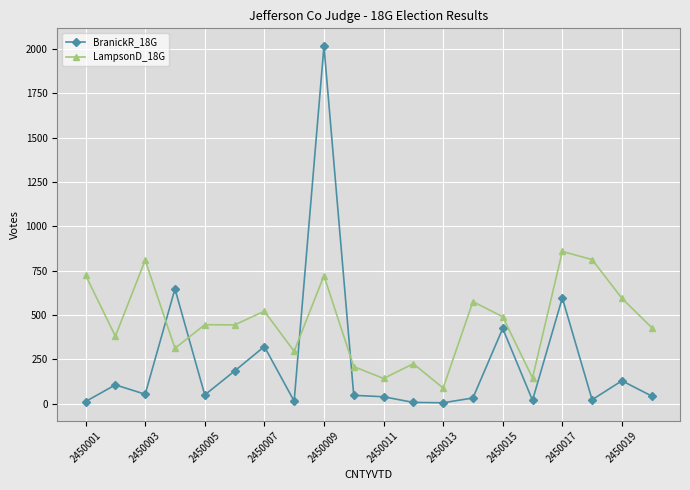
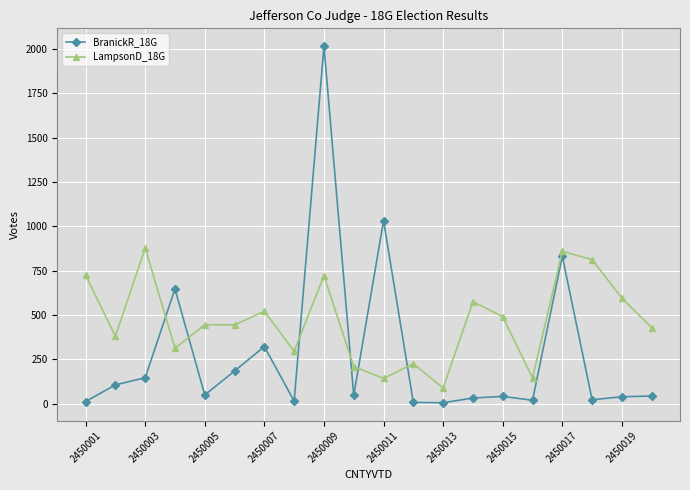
BranickR_18G, 2450003: 50 -> 150
LampsonD_18G, 2450003: 810 -> 880
BranickR_18G, 2450011: 40 -> 1030
BranickR_18G, 2450015: 420 -> 40
BranickR_18G, 2450017: 600 -> 830
BranickR_18G, 2450019: 130 -> 40
